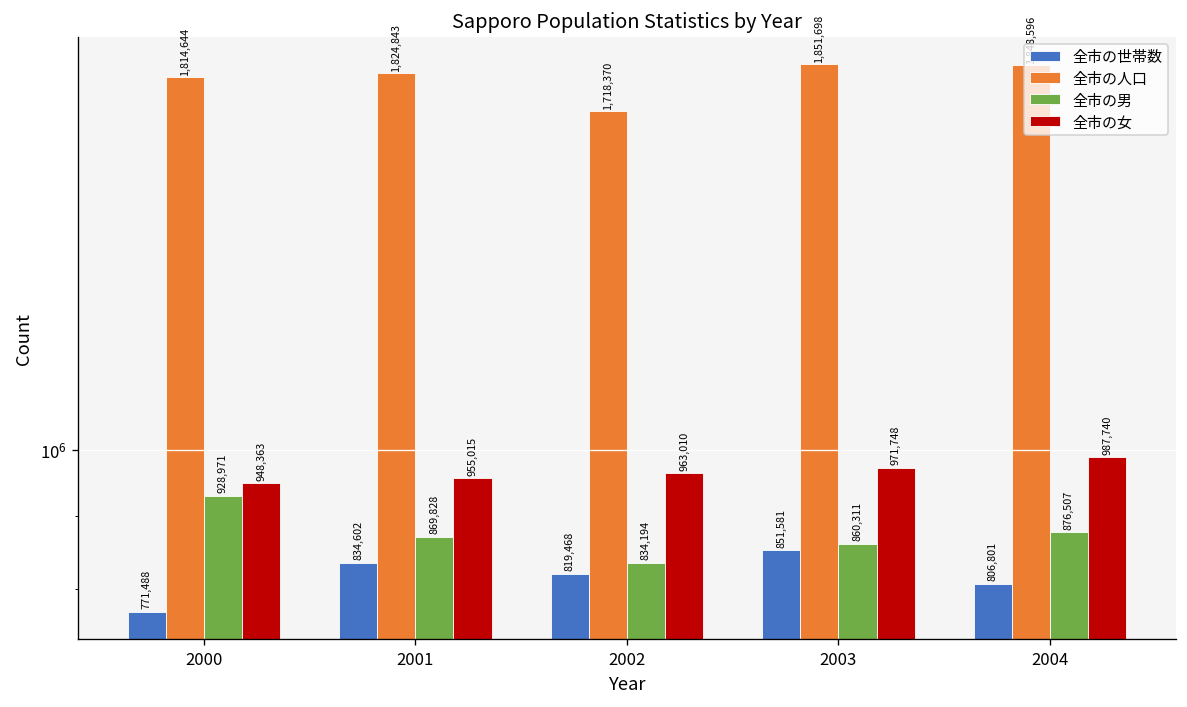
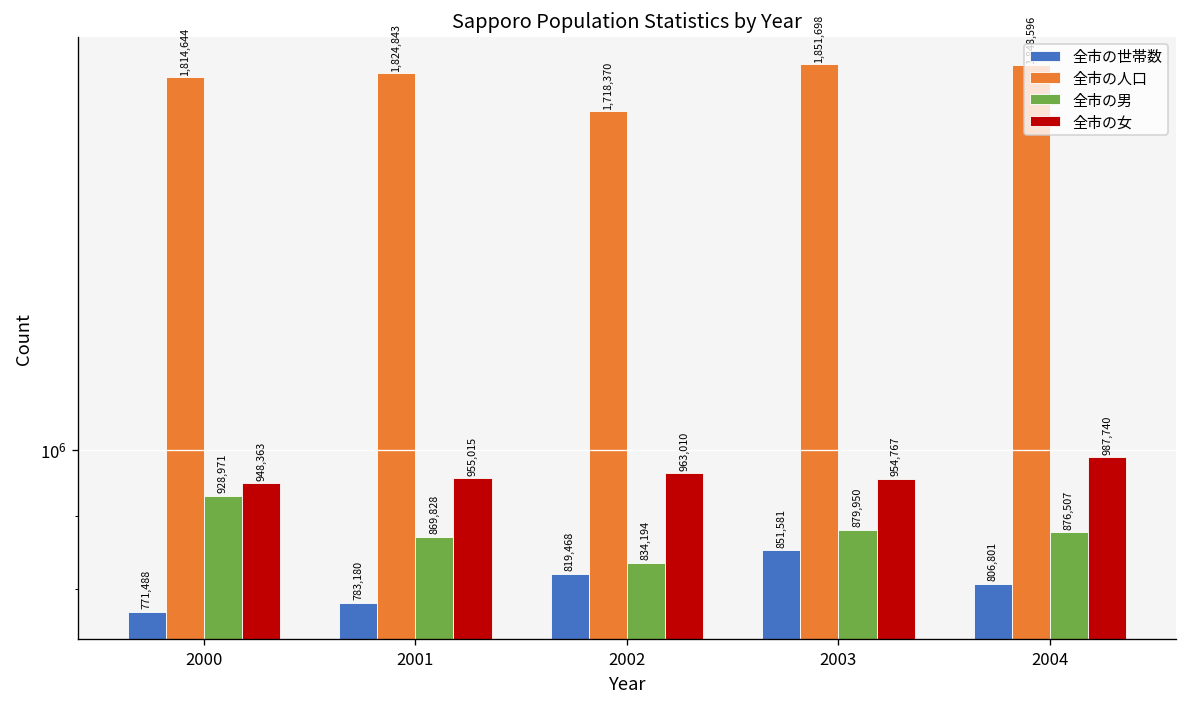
全市の世帯数, 2001: 834,602 -> 783,180
全市の男, 2003: 860,311 -> 879,950
全市の女, 2003: 971,748 -> 954,767
